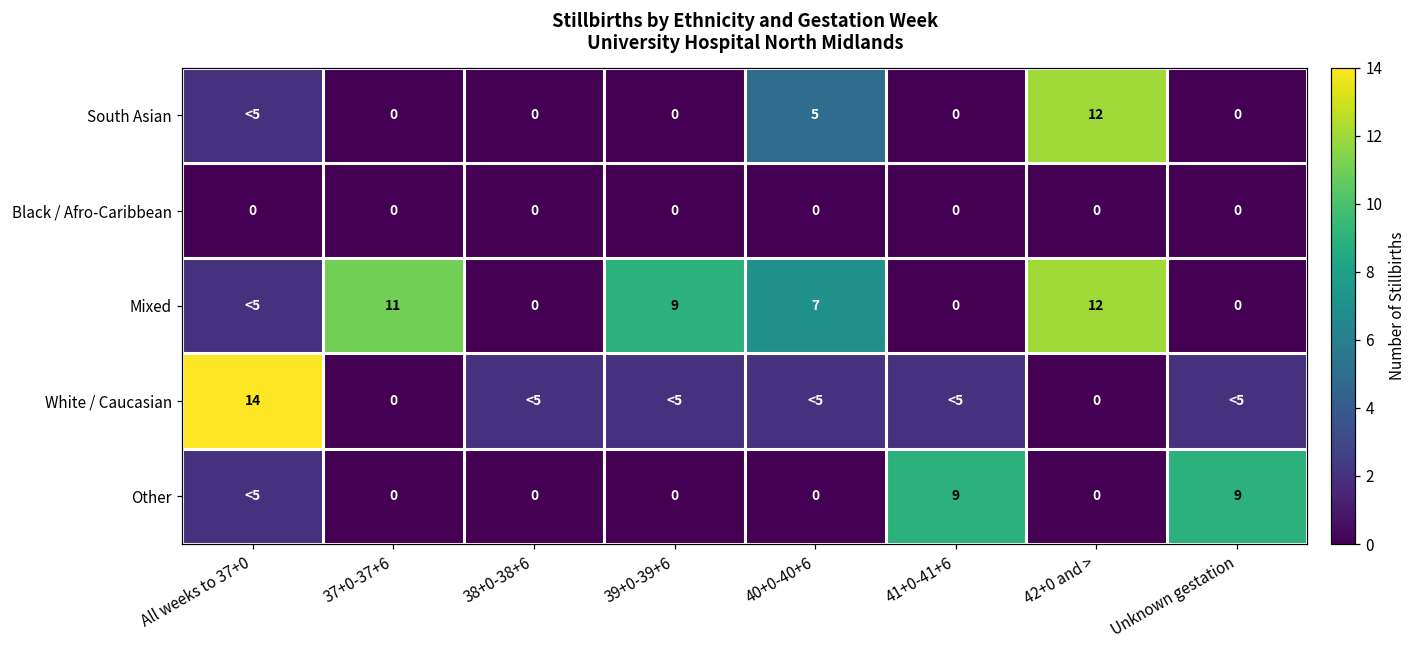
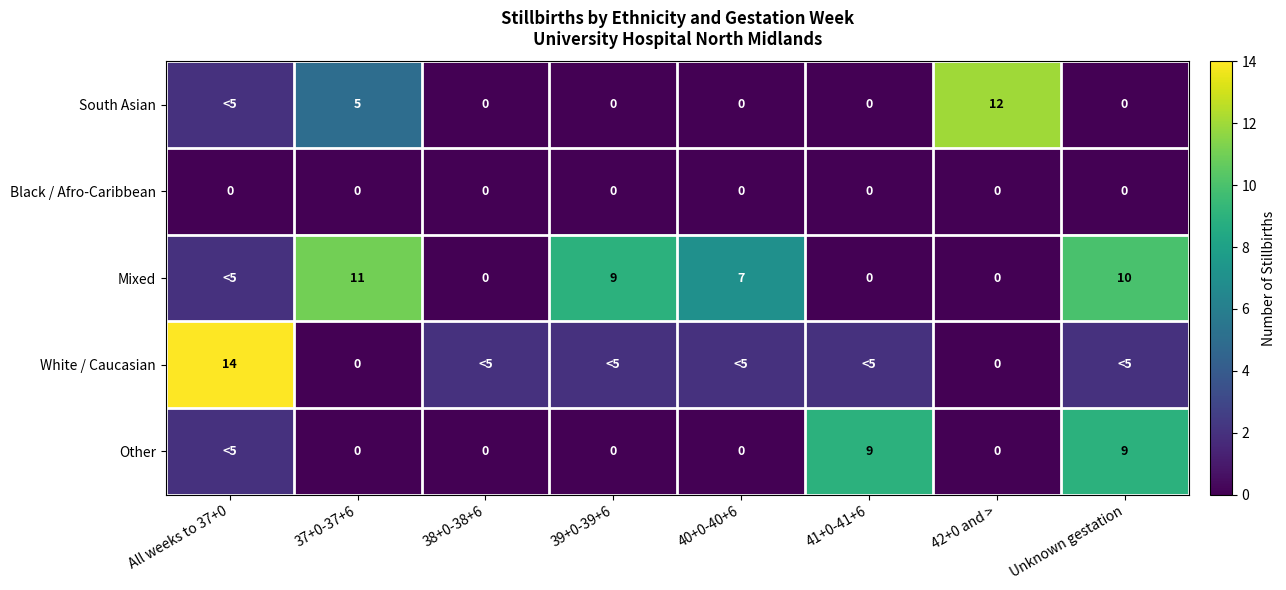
South Asian, 37+0-37+6: 0 -> 5
South Asian, 40+0-40+6: 5 -> 0
Mixed, 42+0 and >: 12 -> 0
Mixed, Unknown gestation: 0 -> 10
